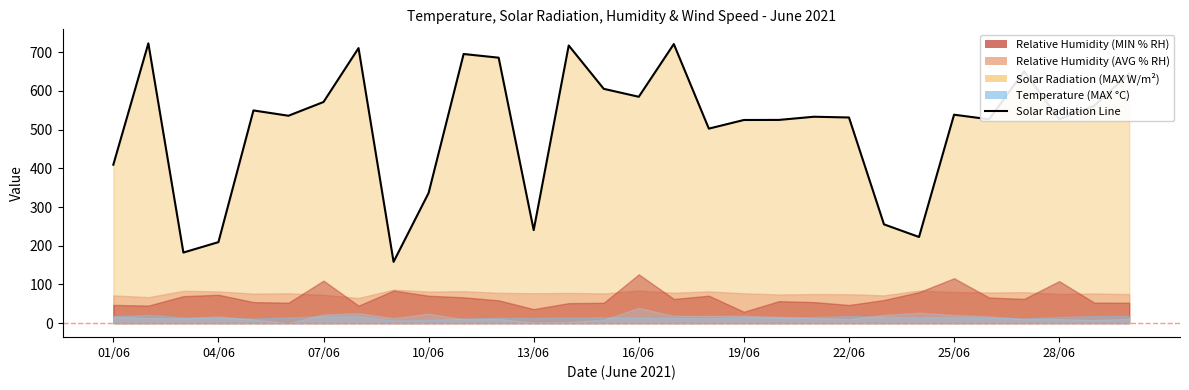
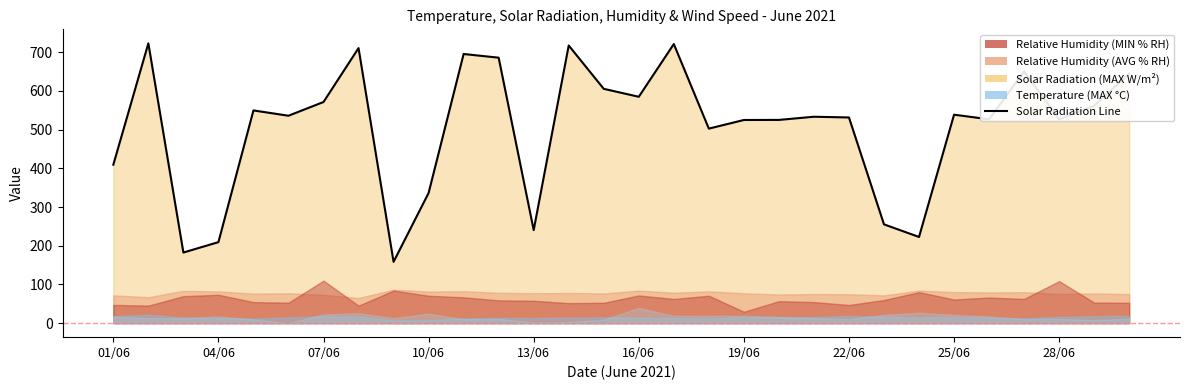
Relative Humidity (MIN % RH), 13/06: 40 -> 60
Relative Humidity (MIN % RH), 16/06: 130 -> 70
Relative Humidity (MIN % RH), 25/06: 120 -> 60
